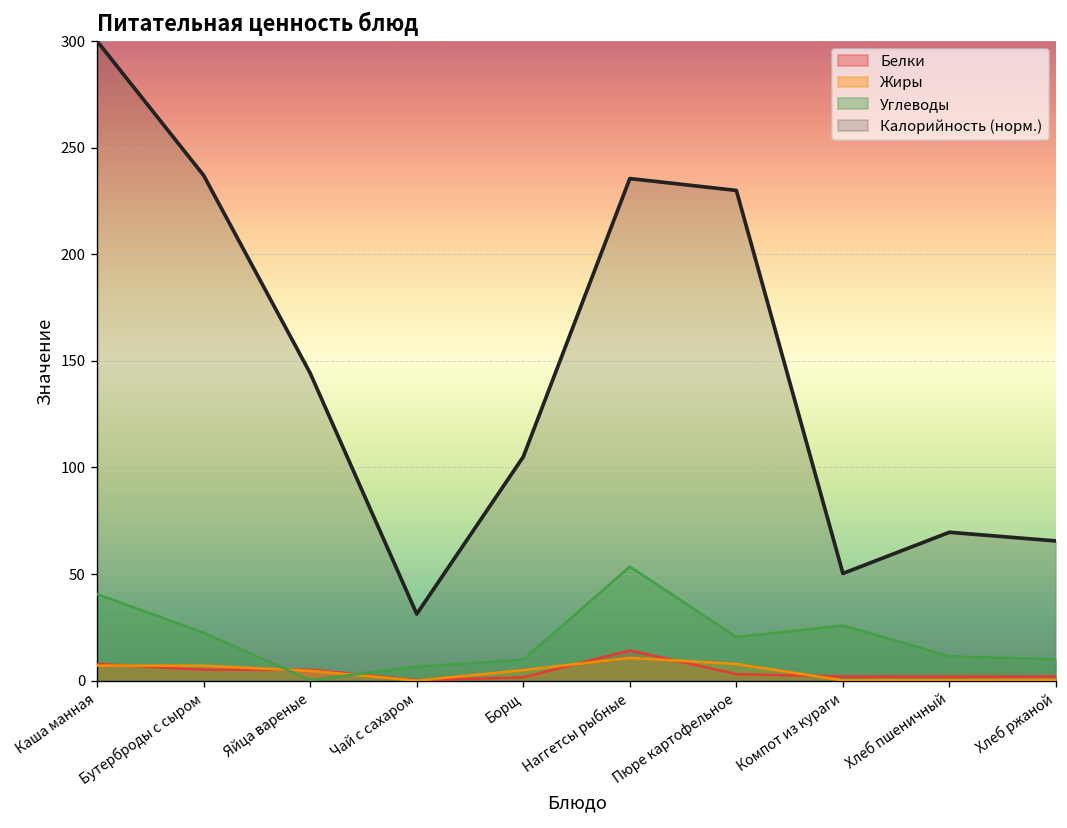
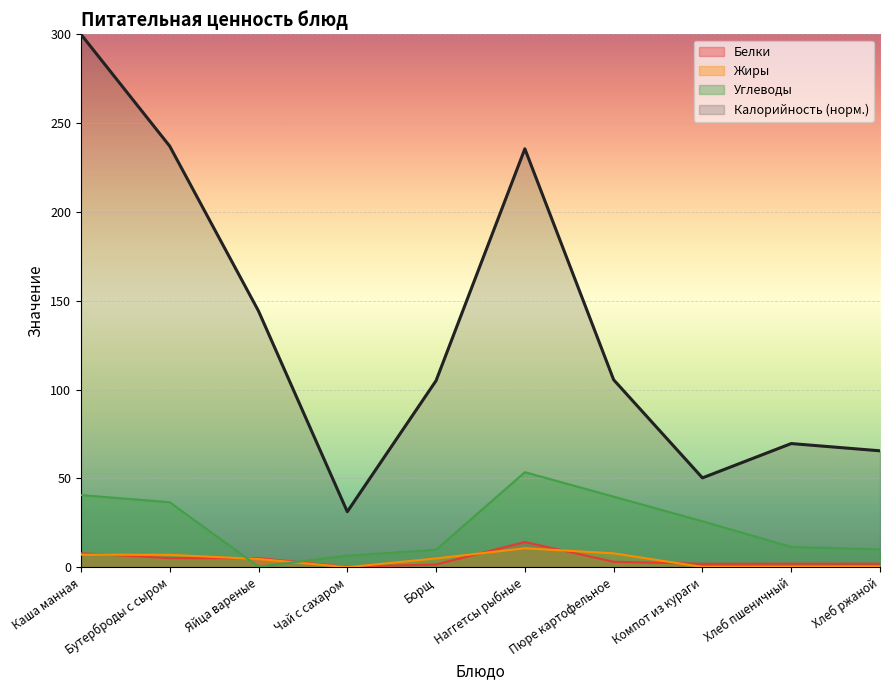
Углеводы, Бутерброды с сыром: 22 -> 37
Углеводы, Пюре картофельное: 20 -> 40
Калорийность (норм.), Пюре картофельное: 230 -> 106
